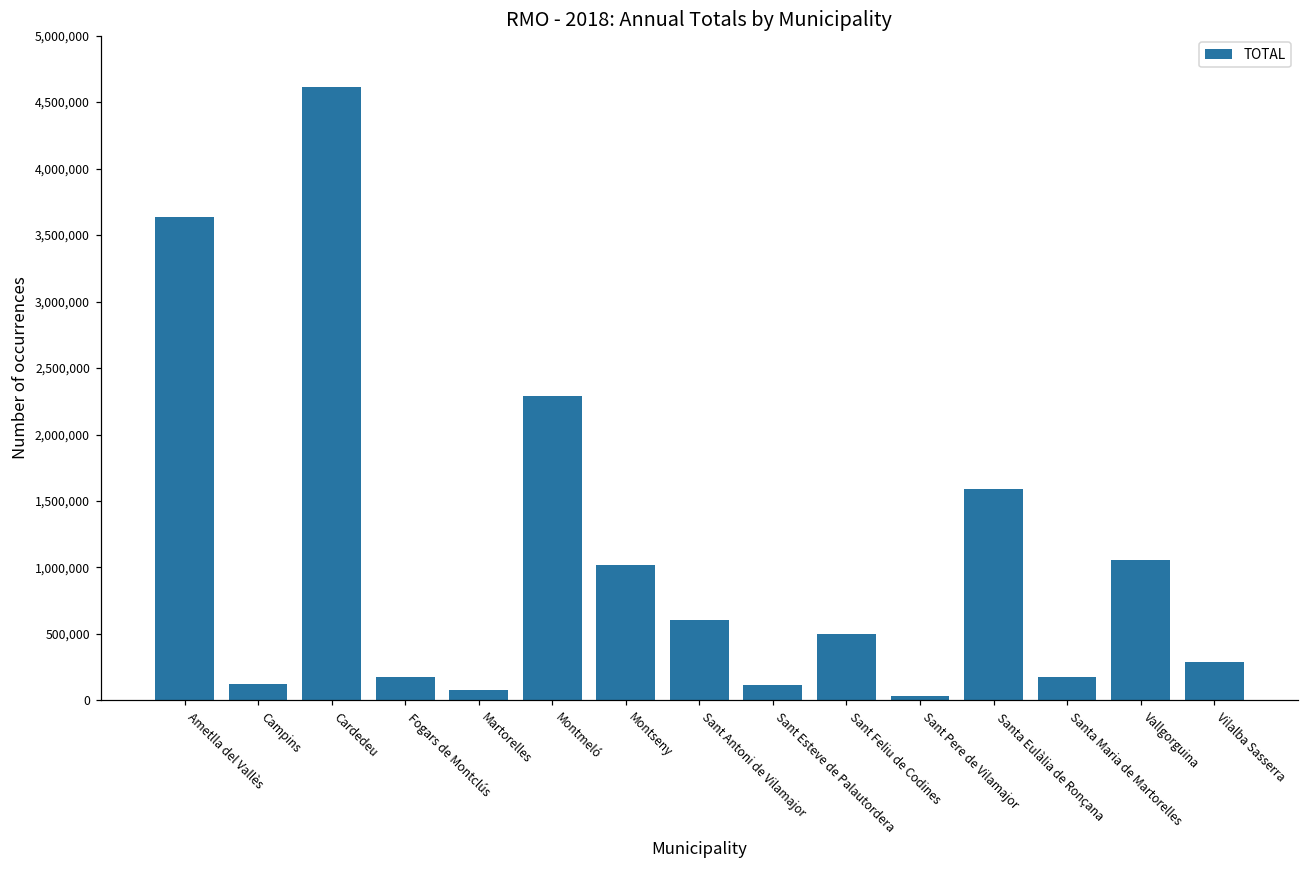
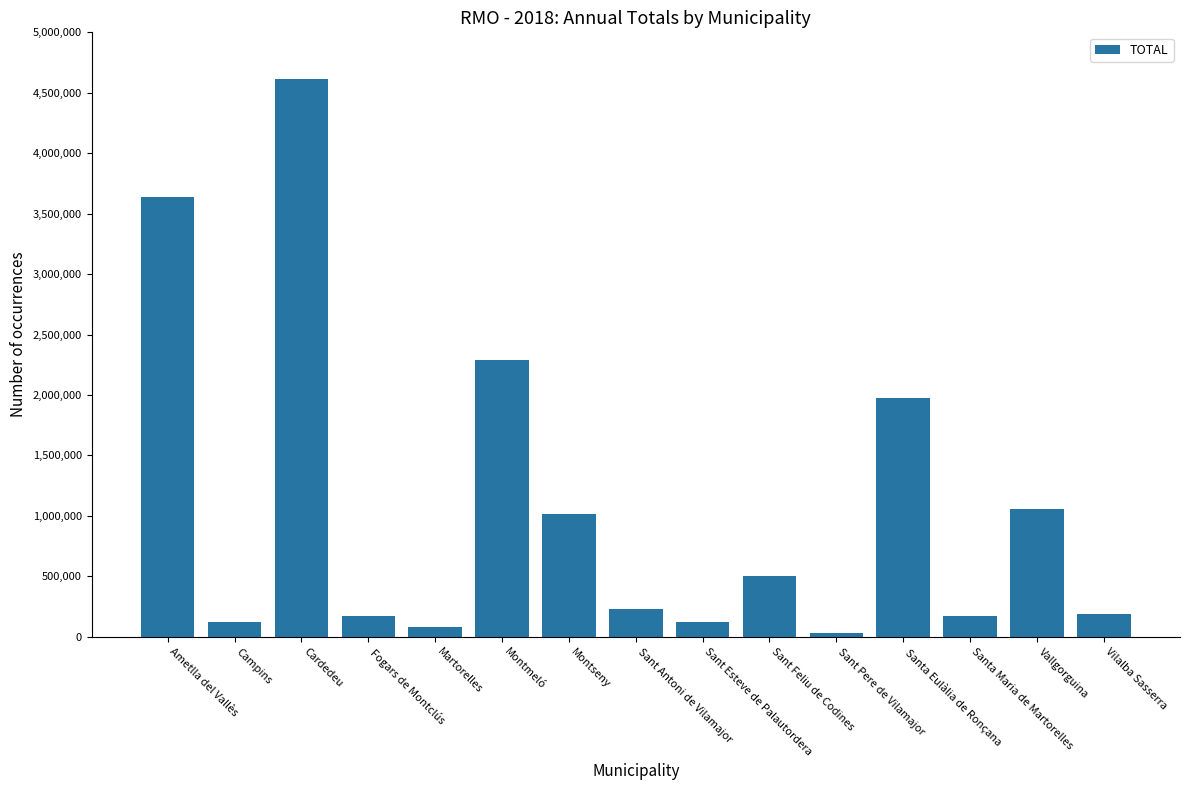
Sant Antoni de Vilamajor: 600,000 -> 230,000
Santa Eulàlia de Ronçana: 1,590,000 -> 1,980,000
Vilalba Sasserra: 290,000 -> 190,000
